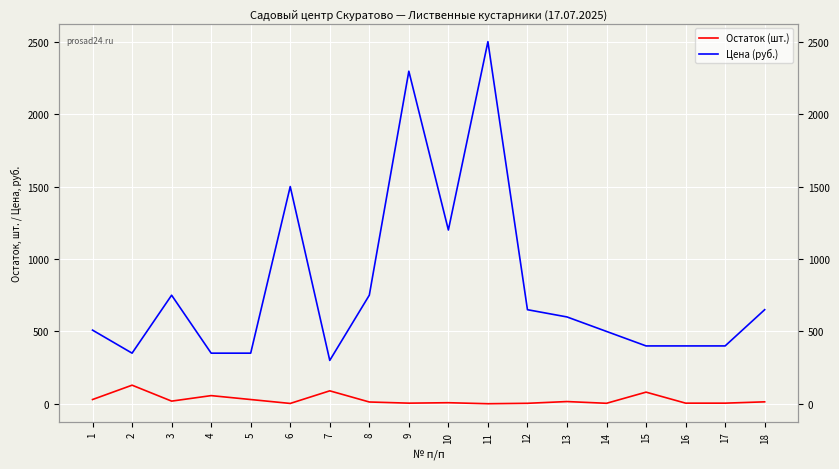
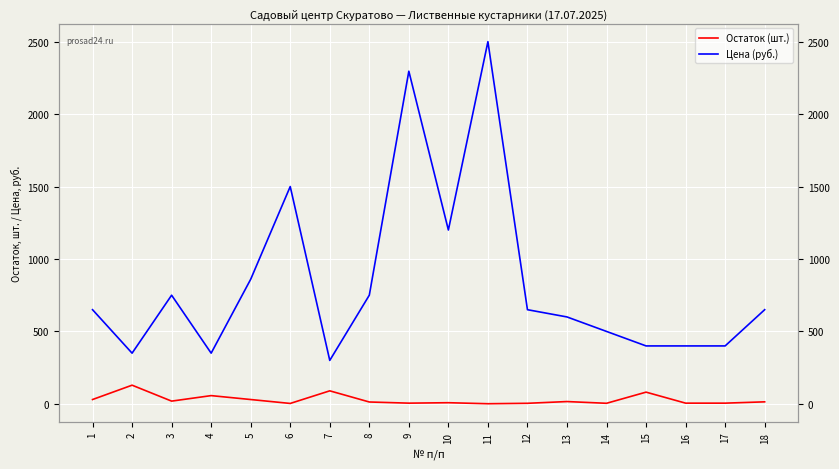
Цена (руб.), 1: 510 -> 650
Цена (руб.), 5: 350 -> 860
